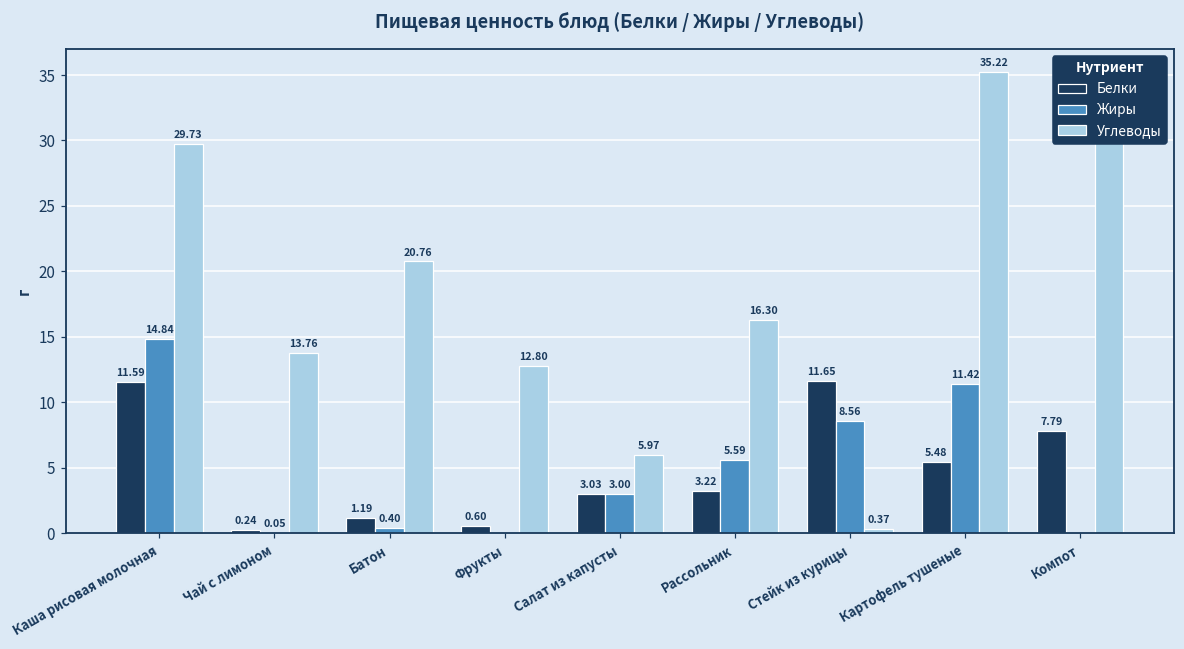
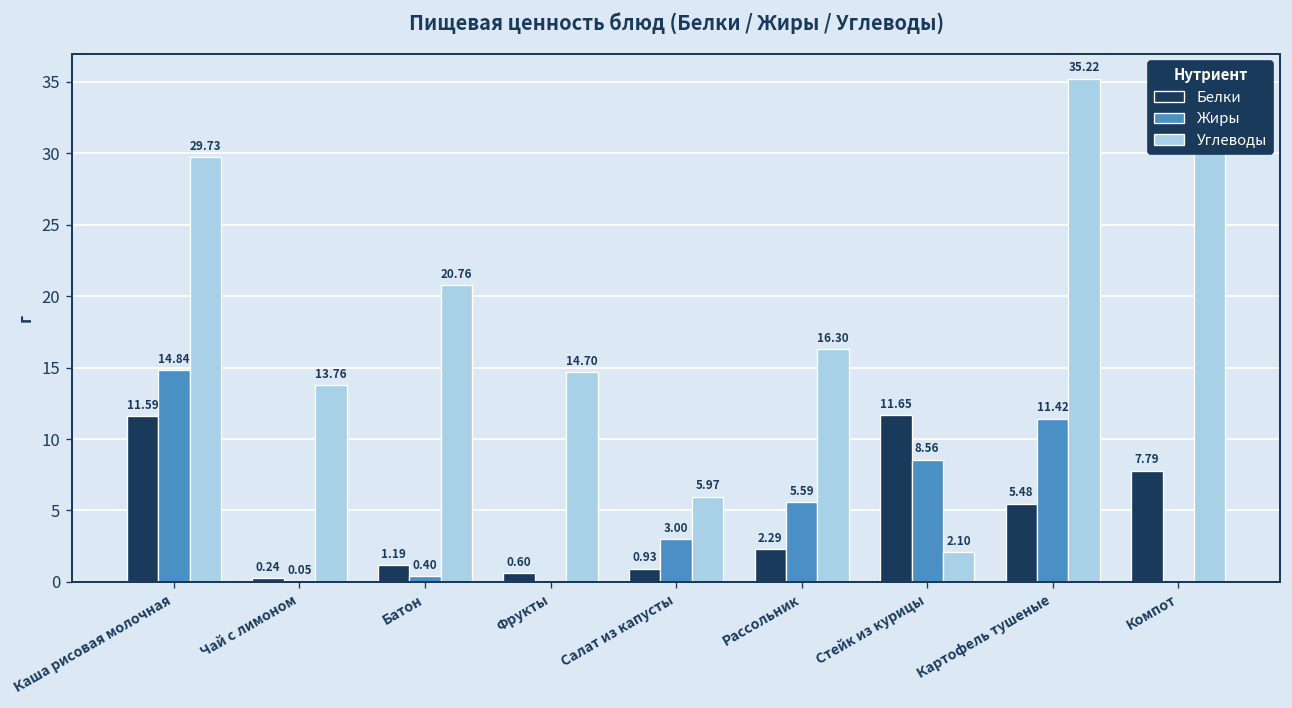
Углеводы, Фрукты: 12.80 -> 14.70
Белки, Салат из капусты: 3.03 -> 0.93
Белки, Рассольник: 3.22 -> 2.29
Углеводы, Стейк из курицы: 0.37 -> 2.10
